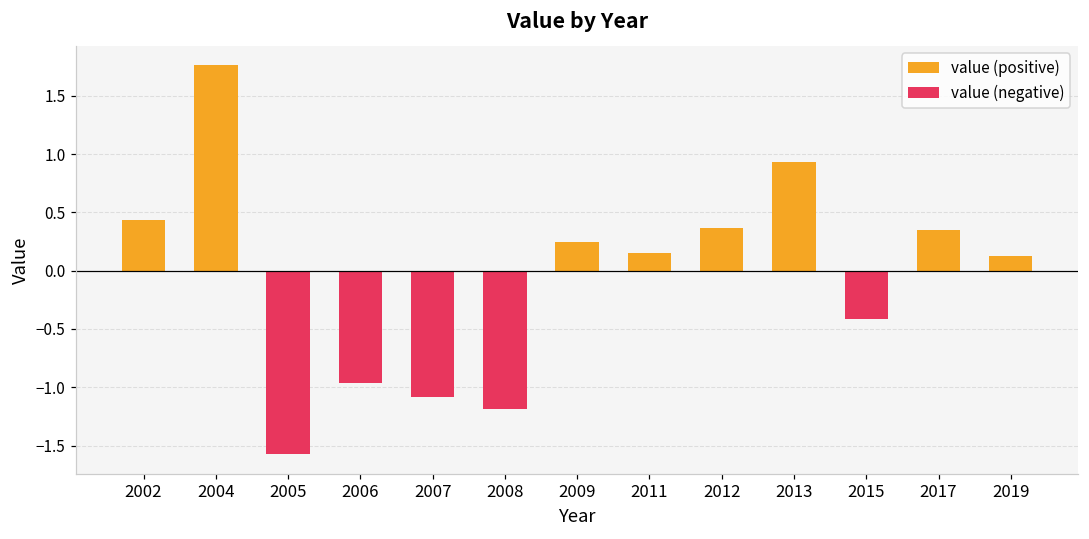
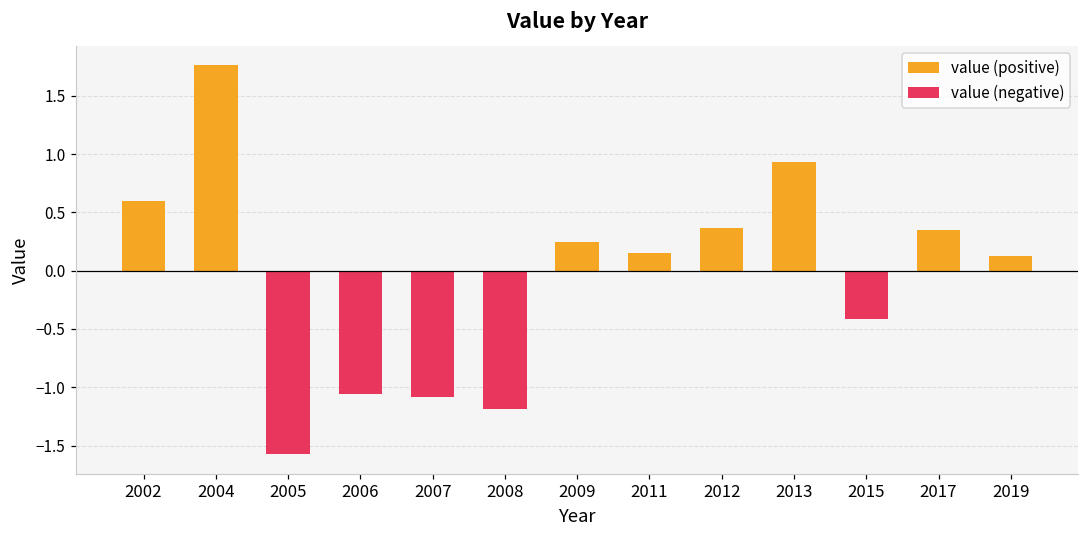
value (positive), 2002: 0.43 -> 0.60
value (negative), 2006: -0.96 -> -1.05
